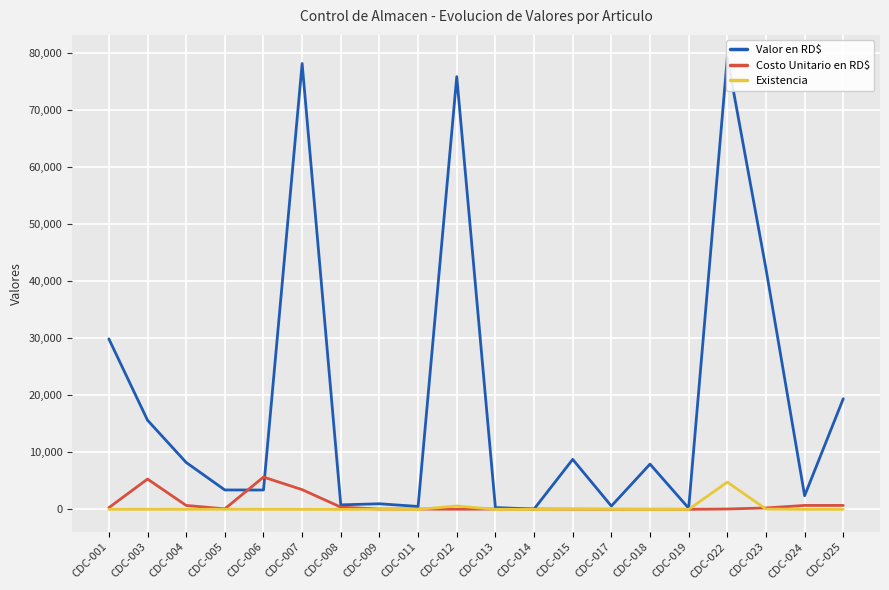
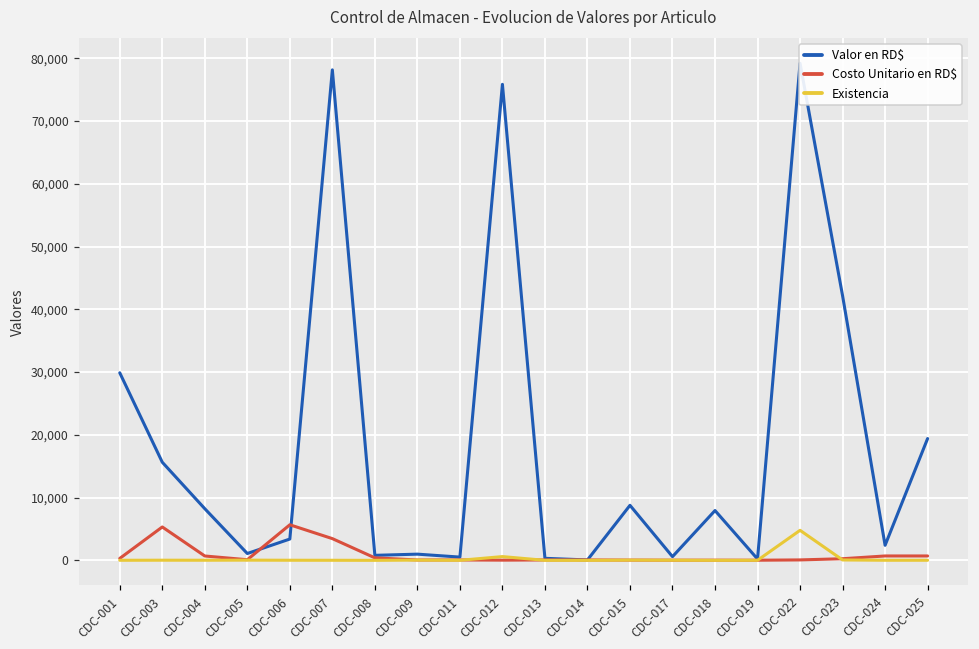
Valor en RD$, CDC-005: 3,000 -> 1,000
